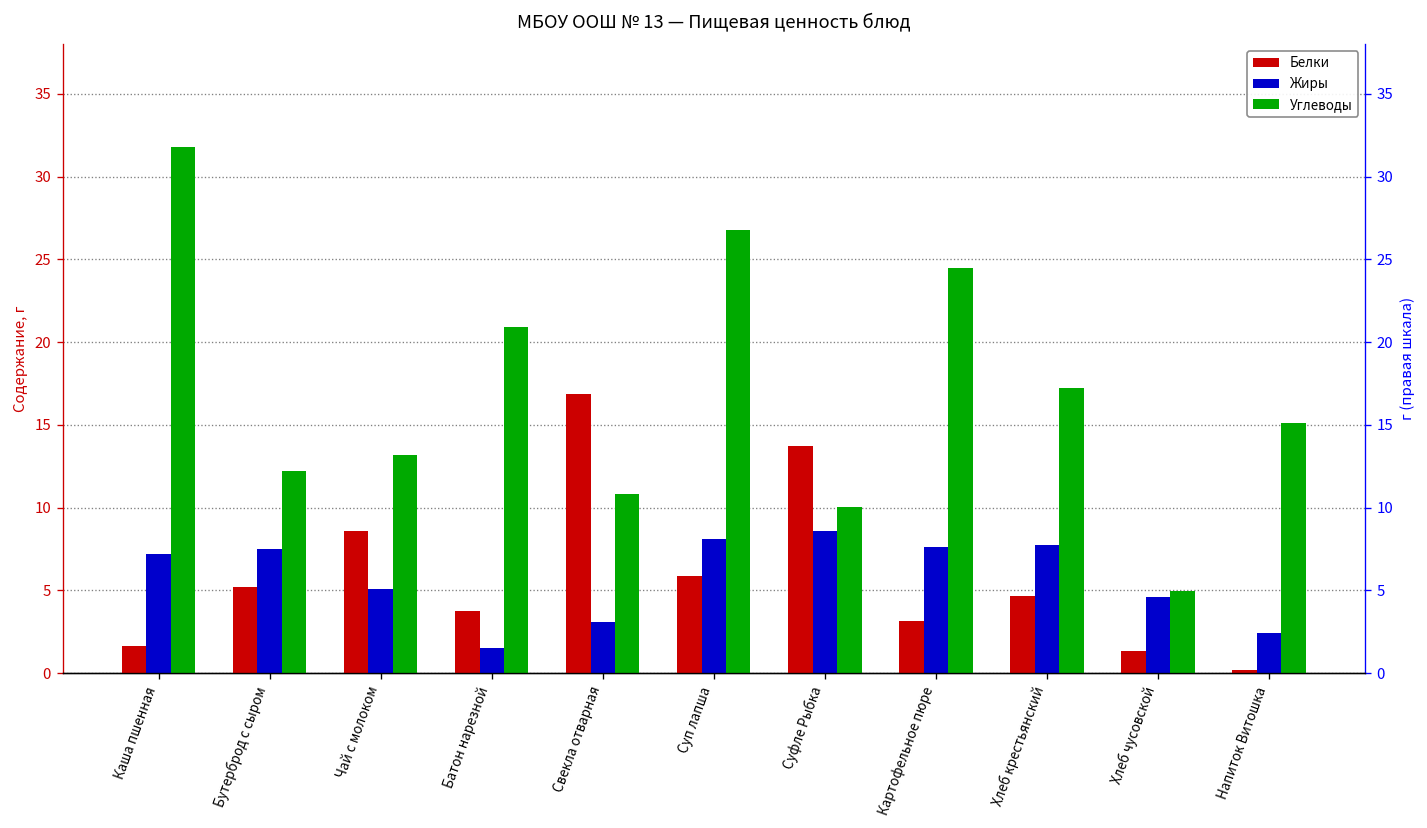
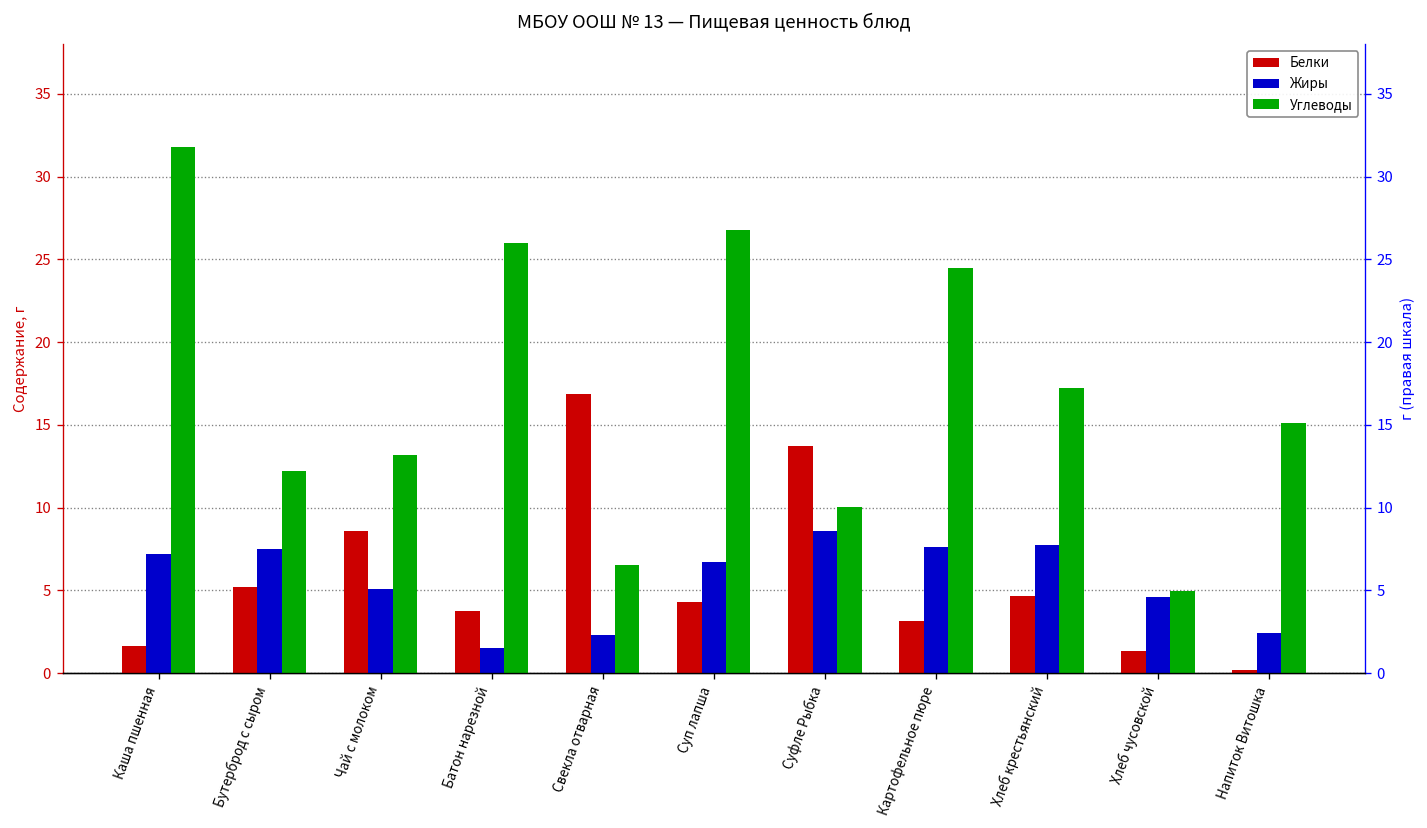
Углеводы, Батон нарезной: 20.9 -> 26.0
Жиры, Свекла отварная: 3.1 -> 2.3
Углеводы, Свекла отварная: 10.9 -> 6.5
Белки, Суп лапша: 5.9 -> 4.3
Жиры, Суп лапша: 8.1 -> 6.7
